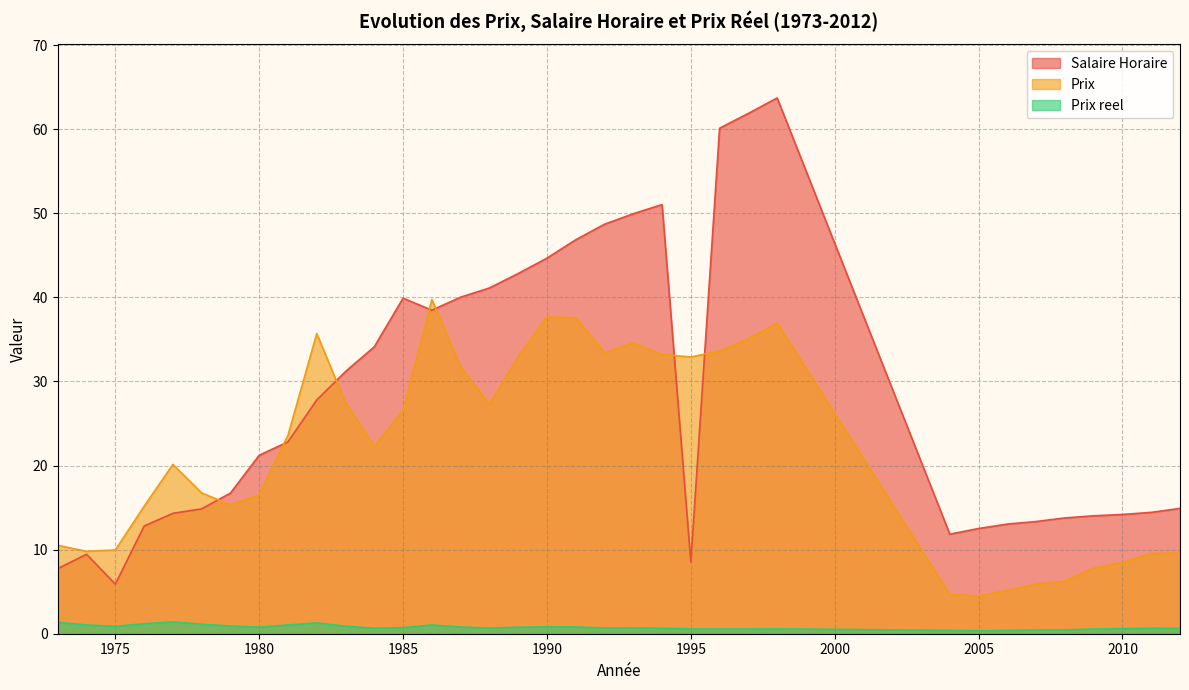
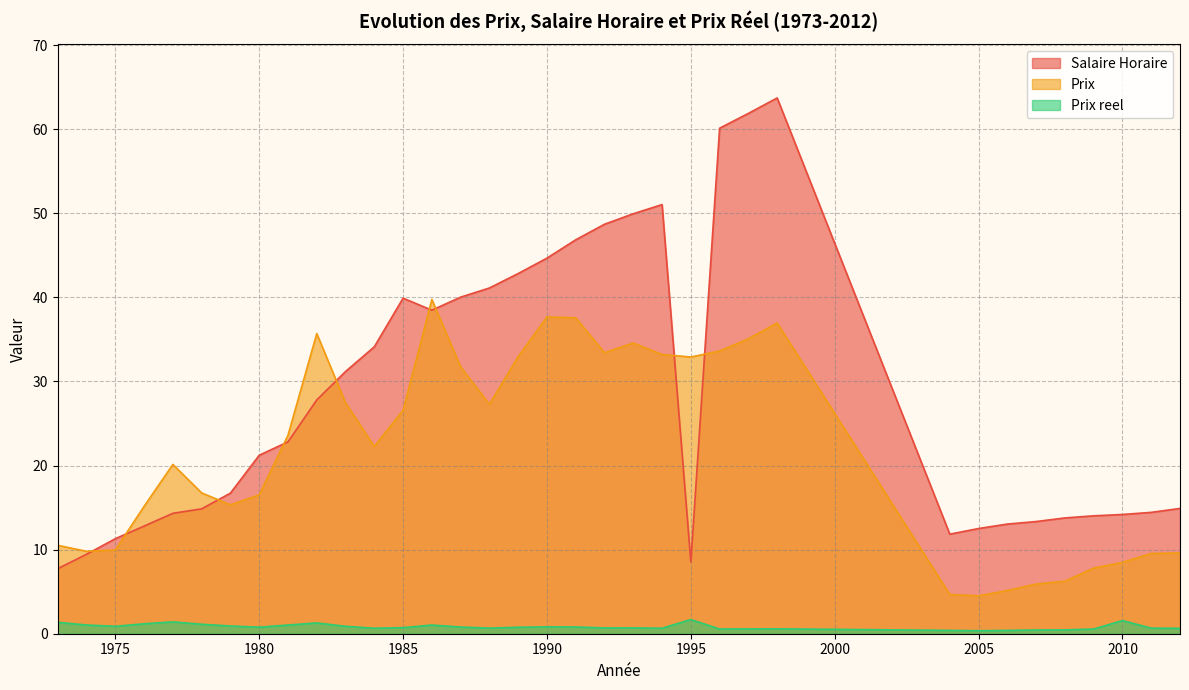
Salaire Horaire, 1975: 6 -> 11
Prix reel, 1995: 1 -> 2
Prix reel, 2010: 1 -> 2
